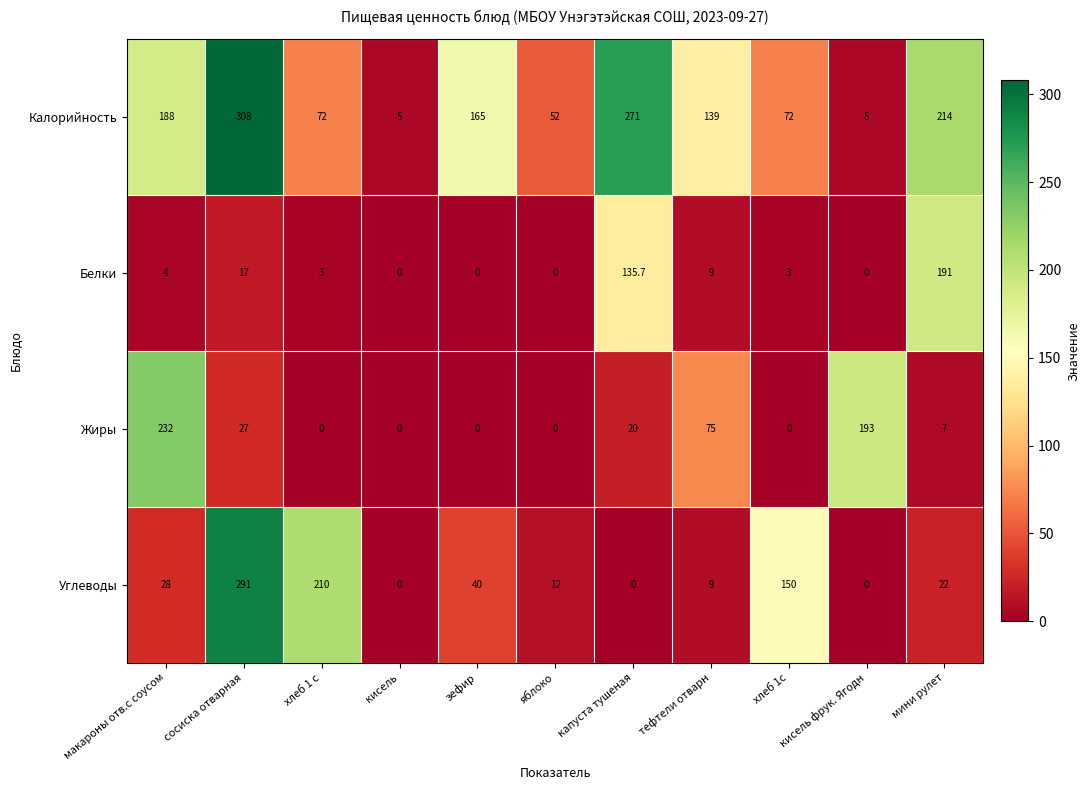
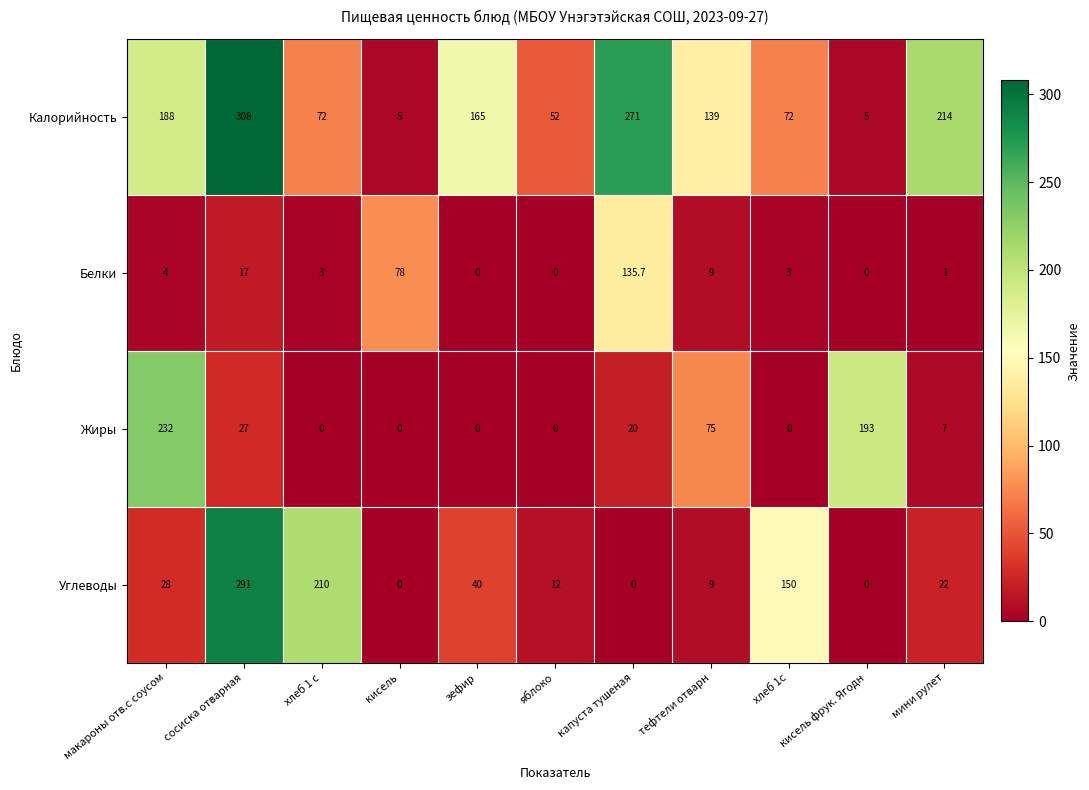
Белки, кисель: 0 -> 78
Белки, мини рулет: 191 -> 1
